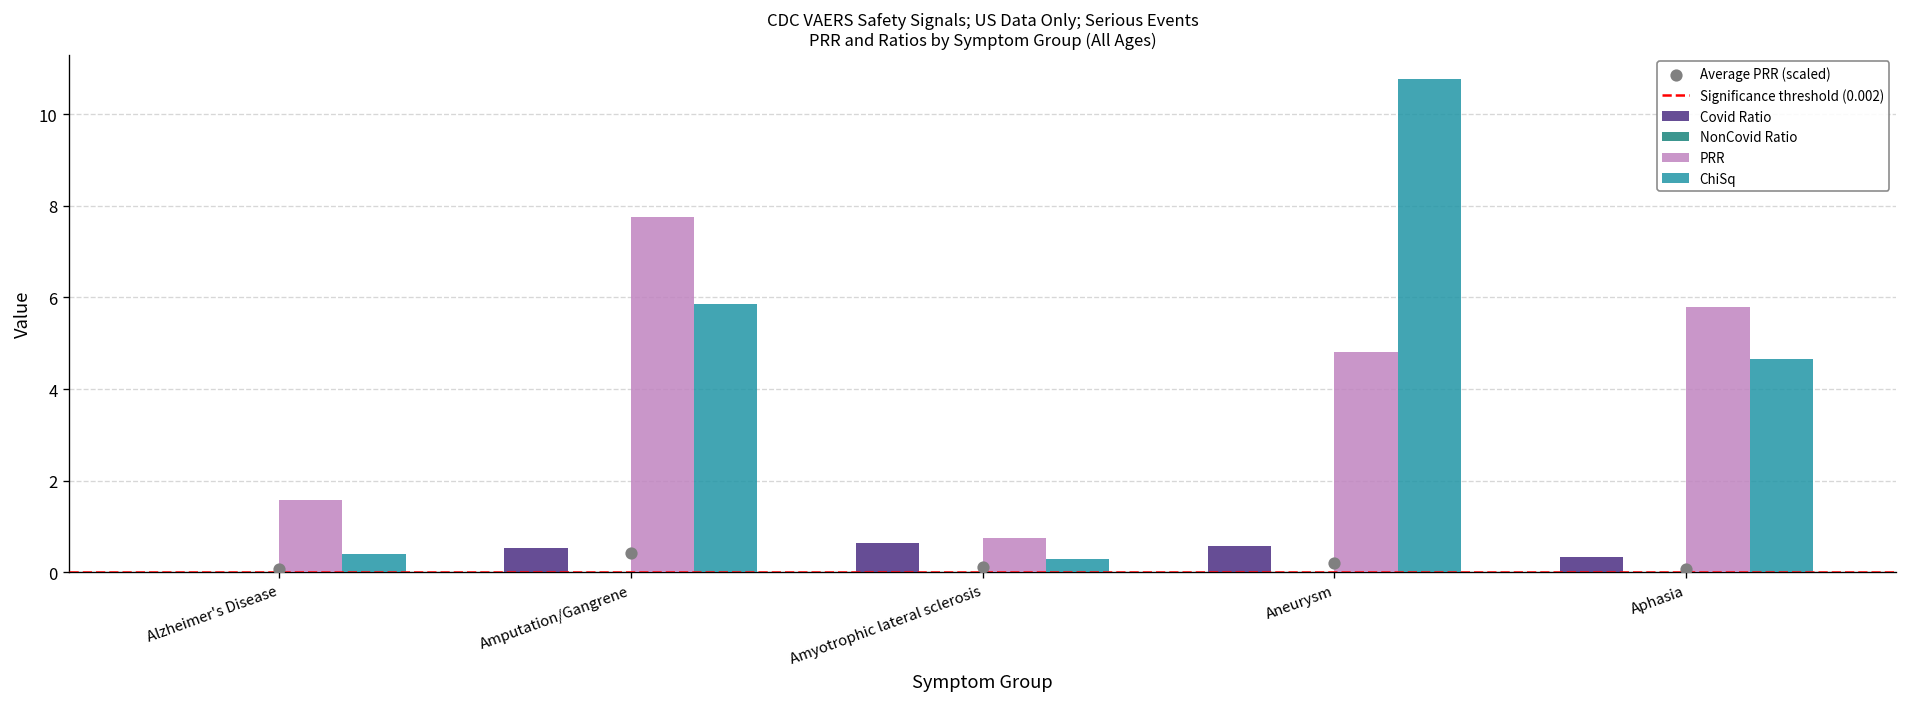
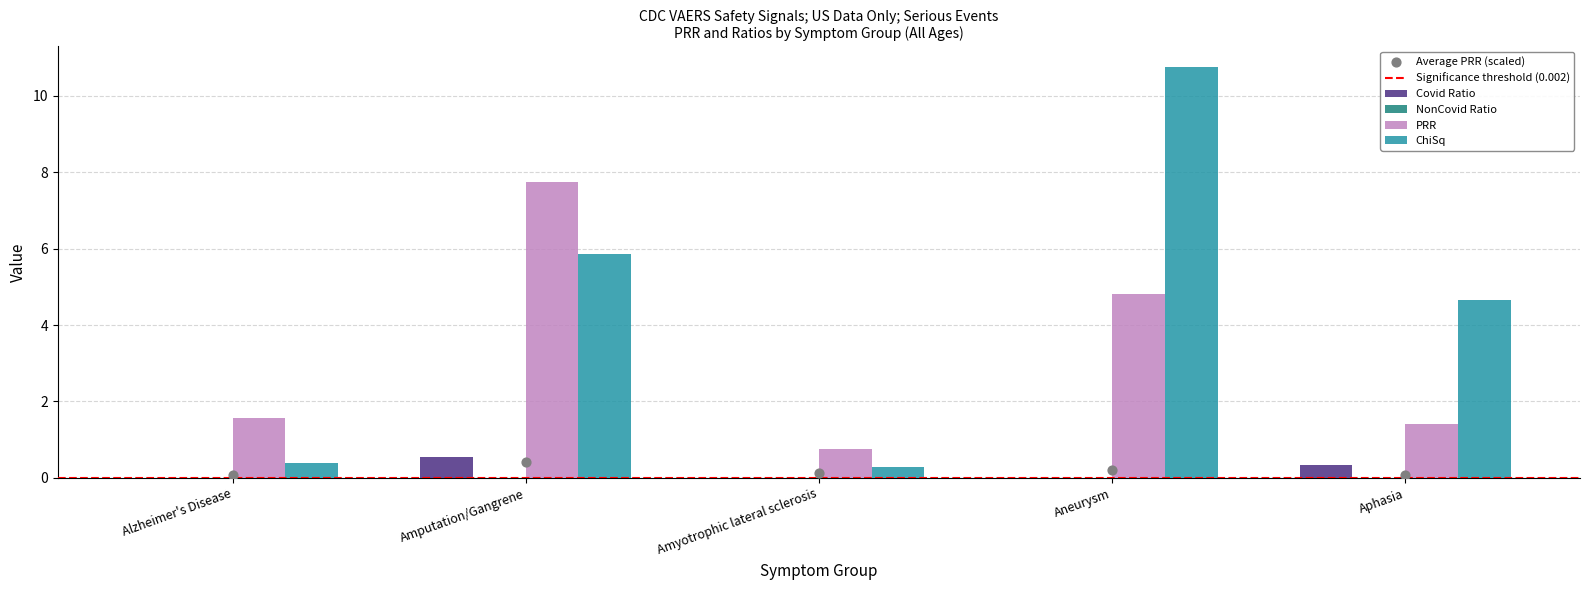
Covid Ratio, Amyotrophic lateral sclerosis: 0.6 -> 0.0
Covid Ratio, Aneurysm: 0.6 -> 0.0
PRR, Aphasia: 5.8 -> 1.4
